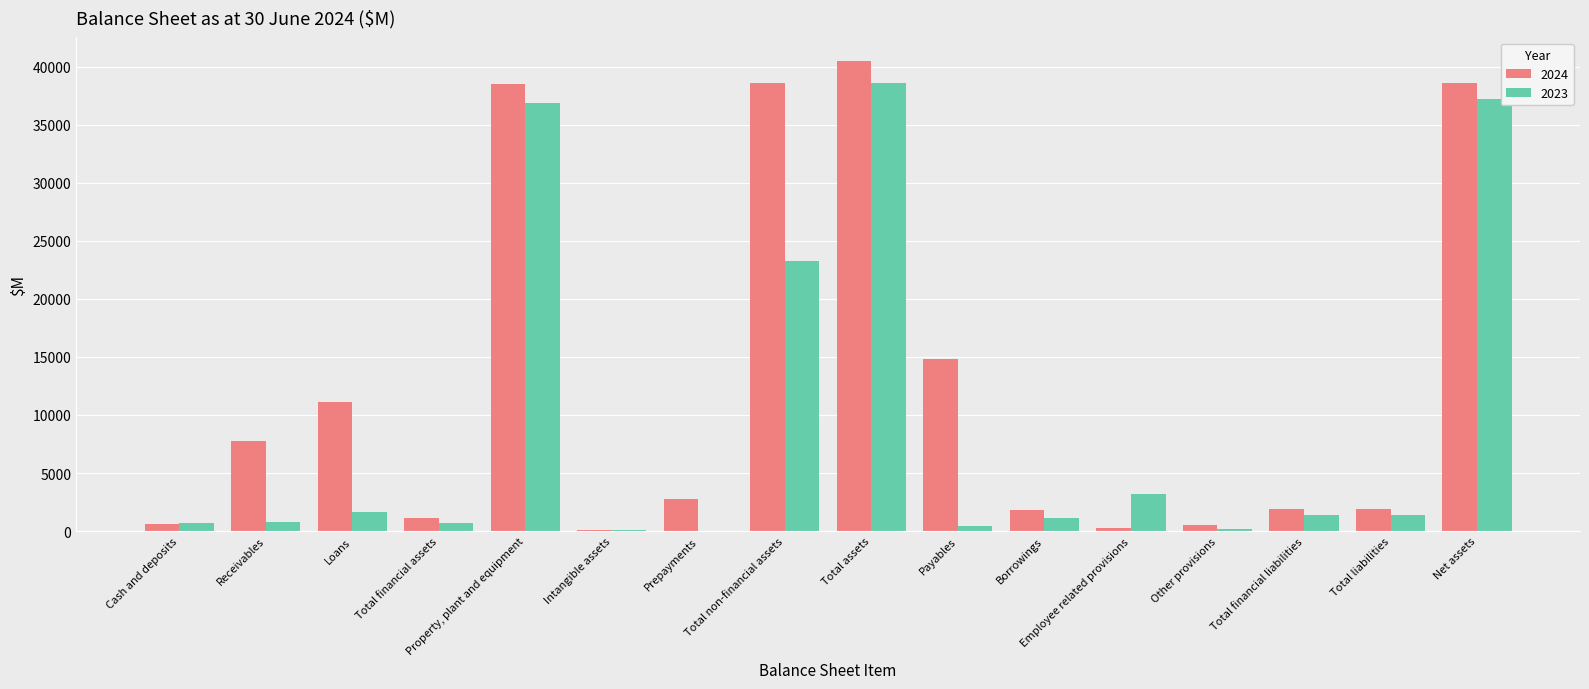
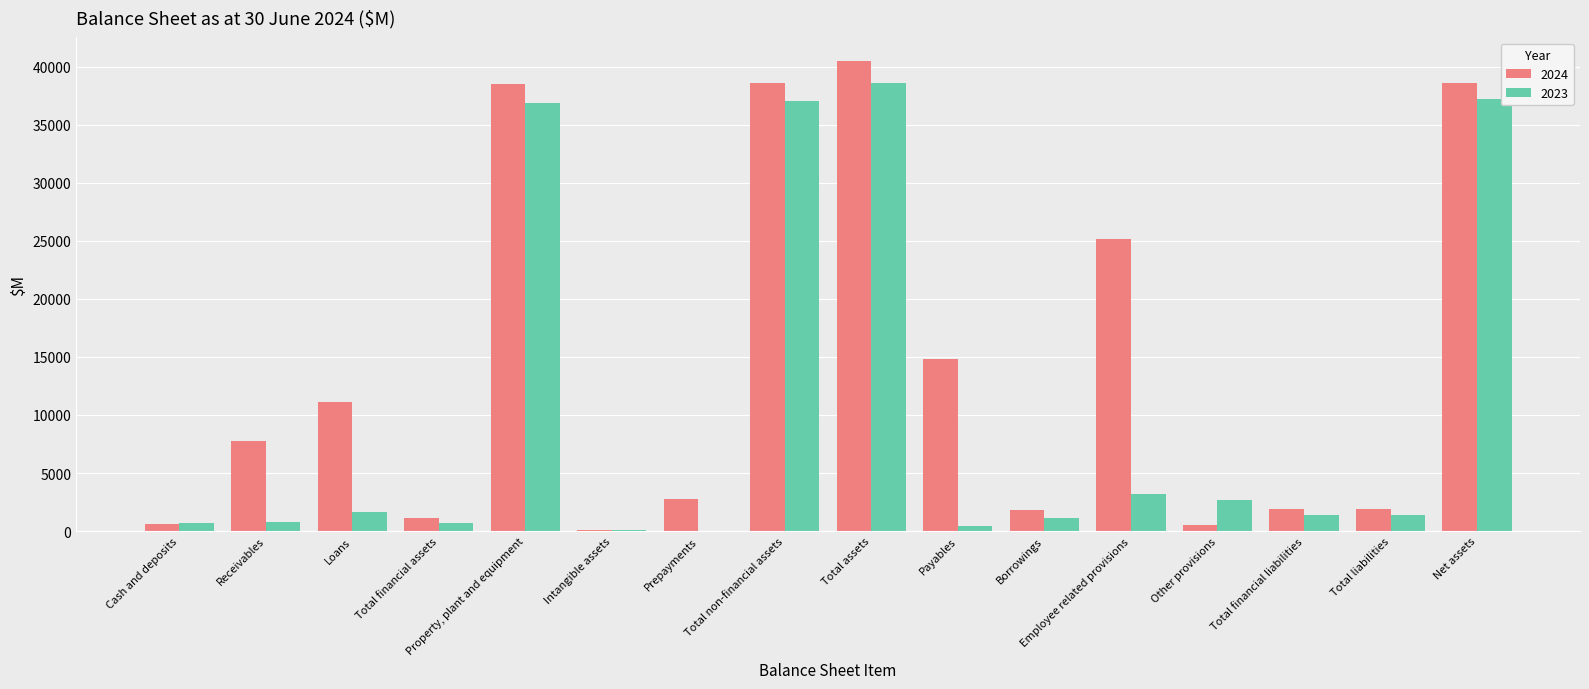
2023, Total non-financial assets: 23200 -> 37000
2024, Employee related provisions: 300 -> 25200
2023, Other provisions: 200 -> 2700
